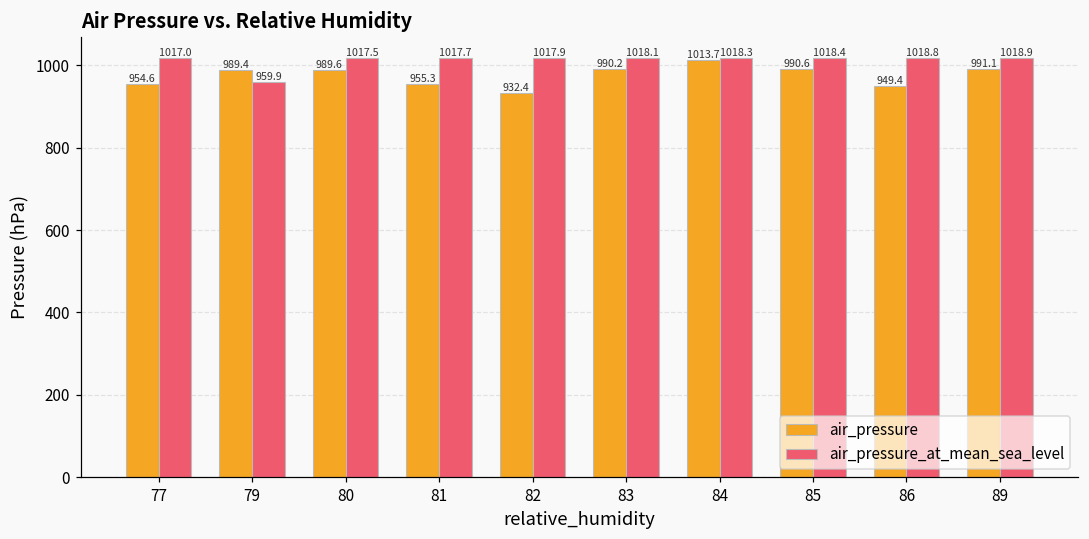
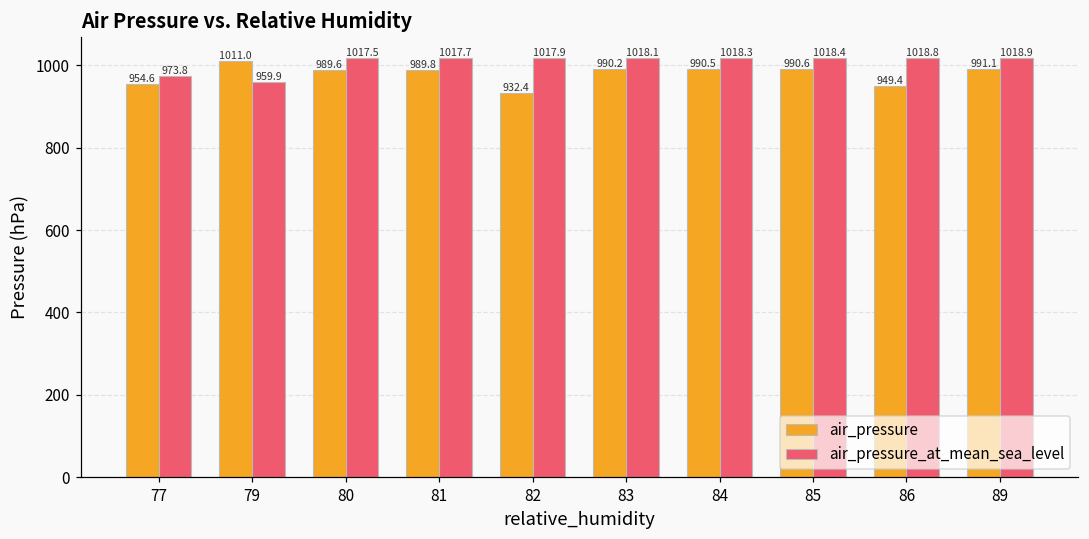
air_pressure_at_mean_sea_level, 77: 1017.0 -> 973.8
air_pressure, 79: 989.4 -> 1011.0
air_pressure, 81: 955.3 -> 989.8
air_pressure, 84: 1013.7 -> 990.5
